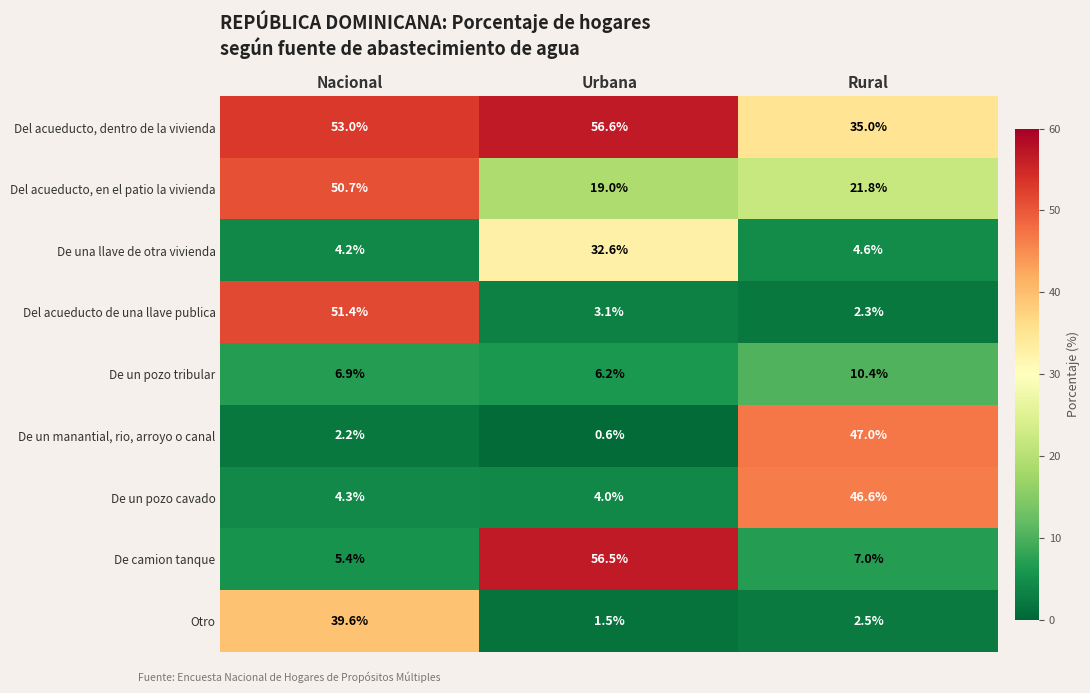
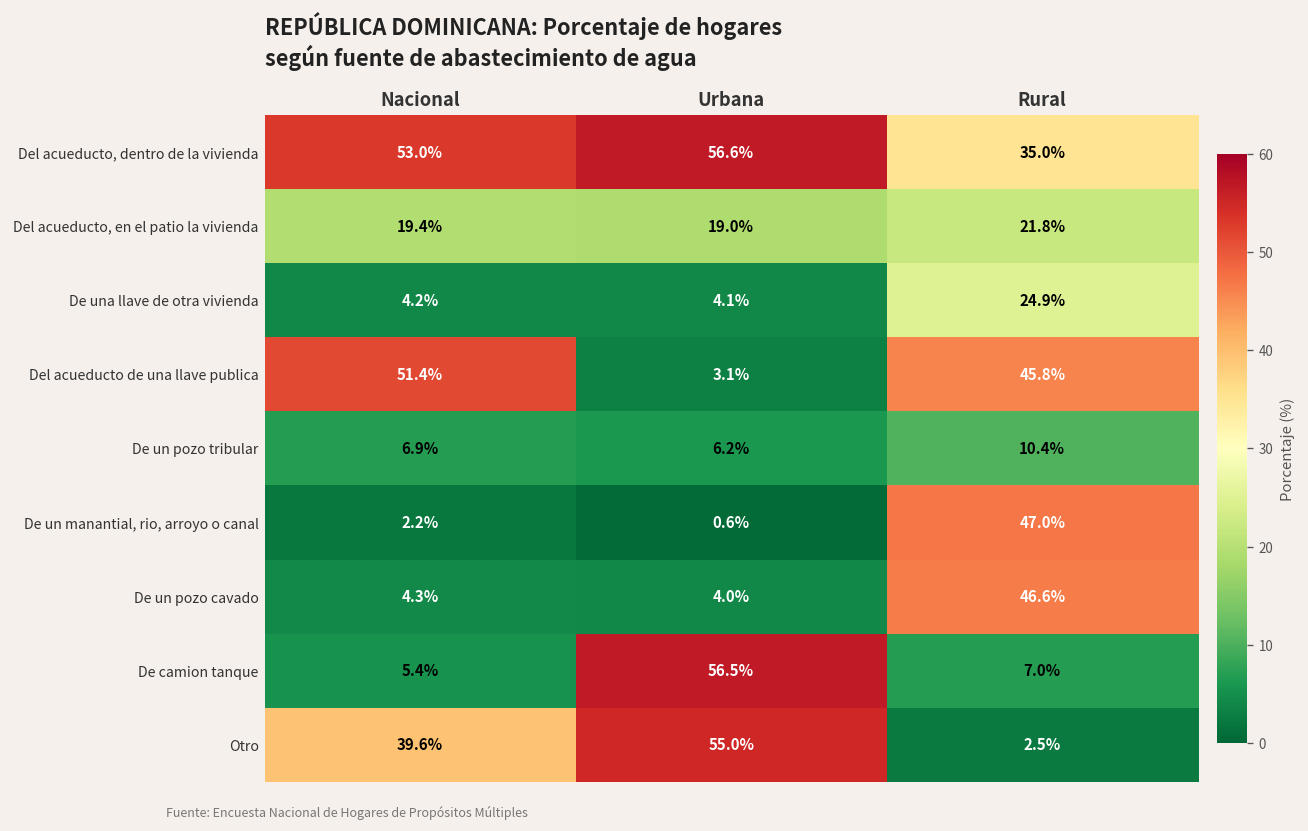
Del acueducto, en el patio la vivienda, Nacional: 50.7% -> 19.4%
De una llave de otra vivienda, Urbana: 32.6% -> 4.1%
De una llave de otra vivienda, Rural: 4.6% -> 24.9%
Del acueducto de una llave publica, Rural: 2.3% -> 45.8%
Otro, Urbana: 1.5% -> 55.0%
